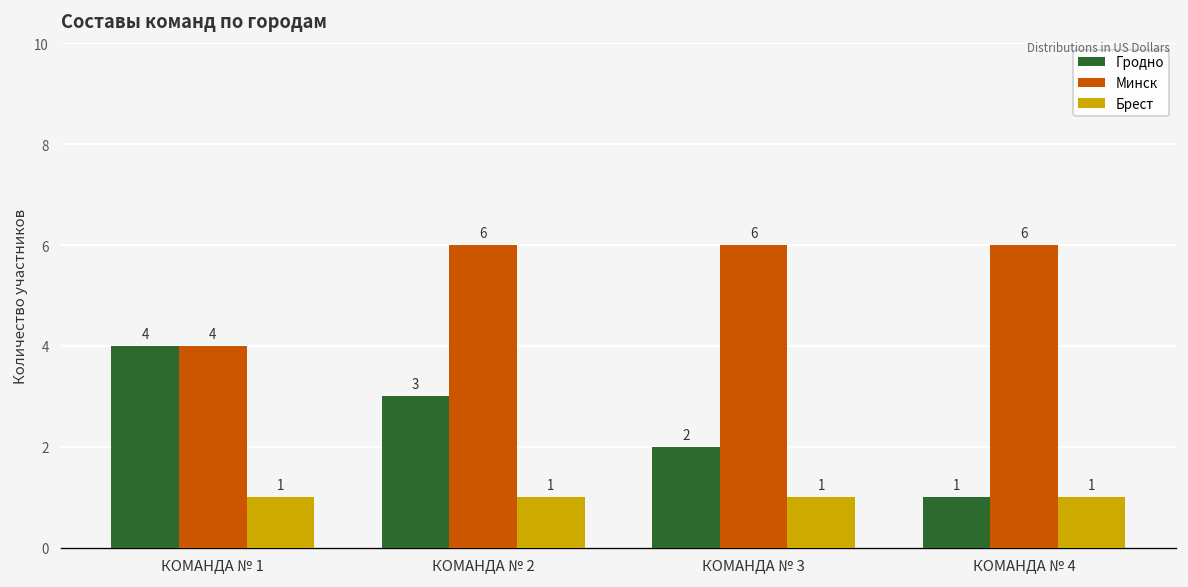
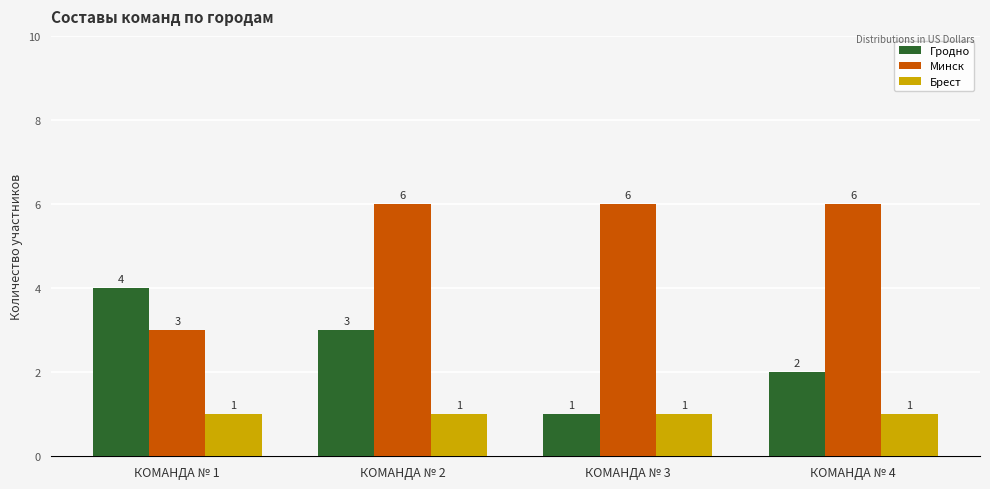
Минск, КОМАНДА № 1: 4 -> 3
Гродно, КОМАНДА № 3: 2 -> 1
Гродно, КОМАНДА № 4: 1 -> 2
